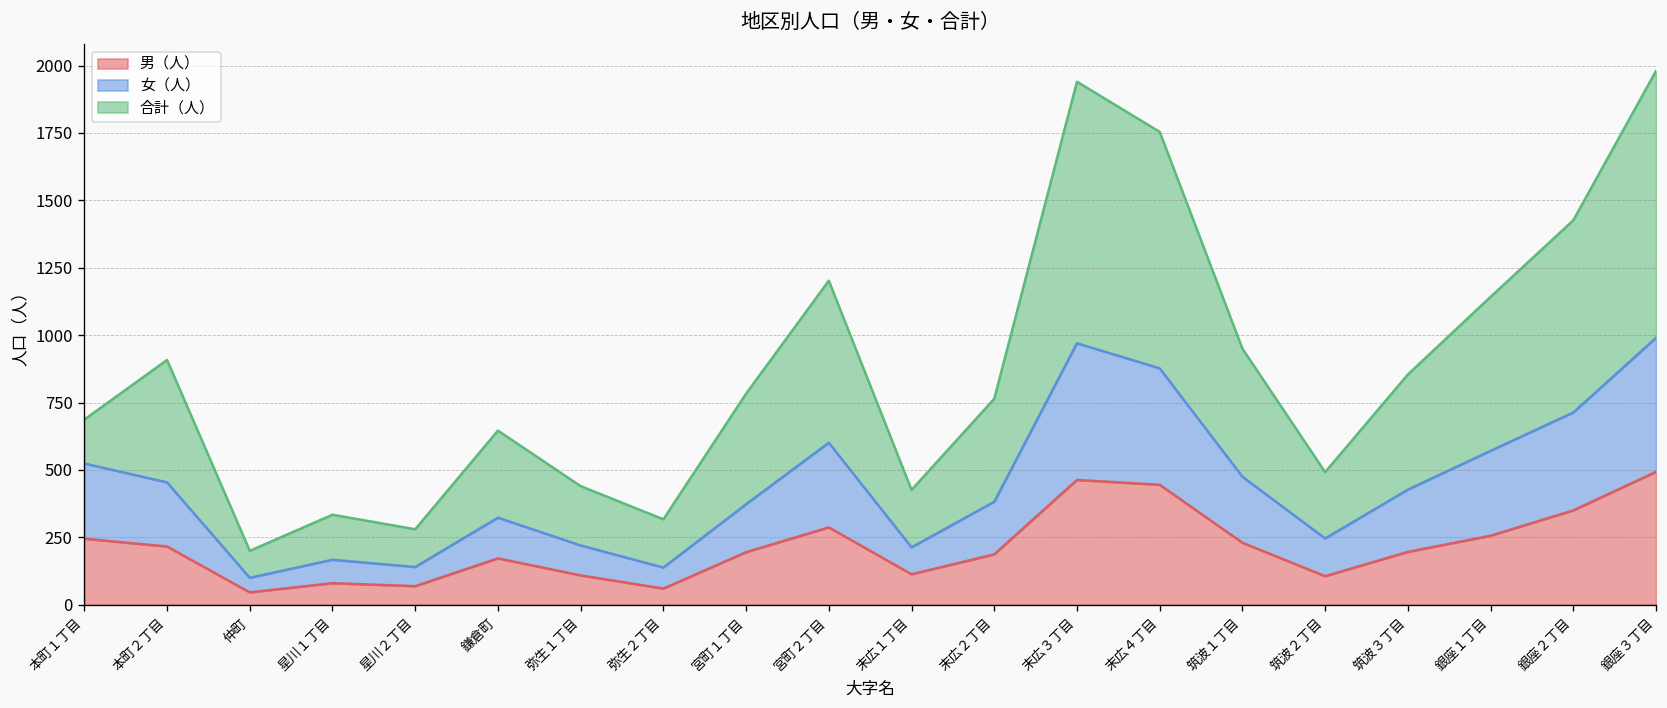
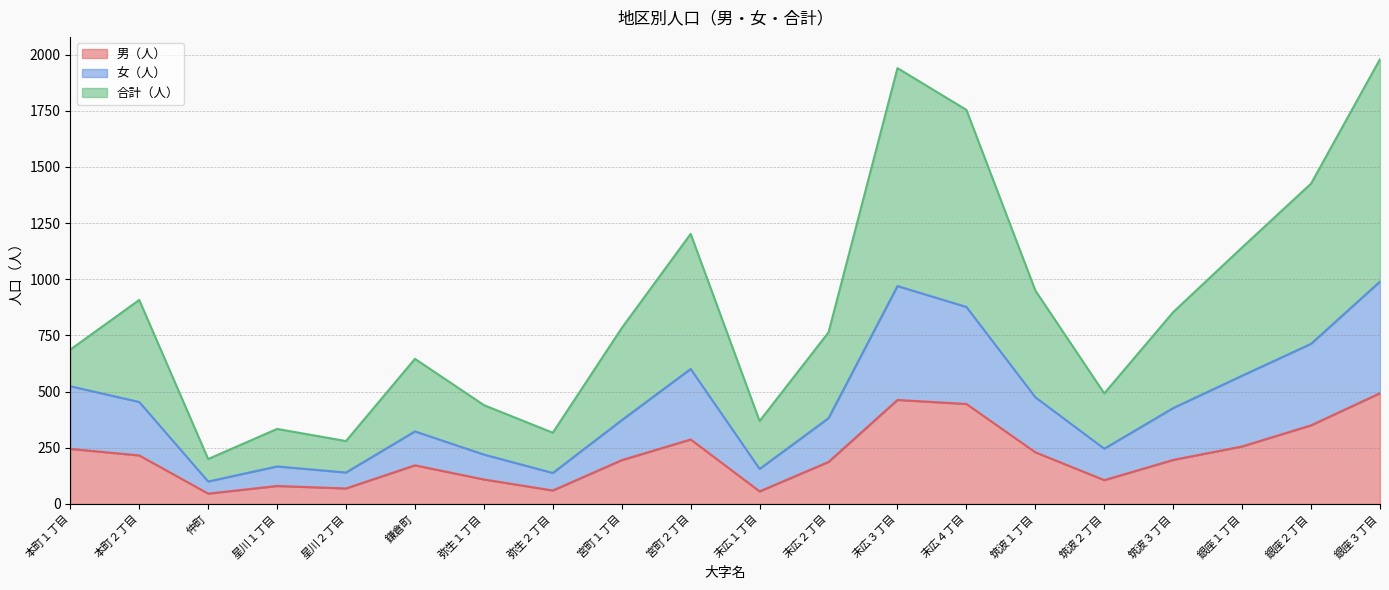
男（人）, 末広１丁目: 110 -> 60
